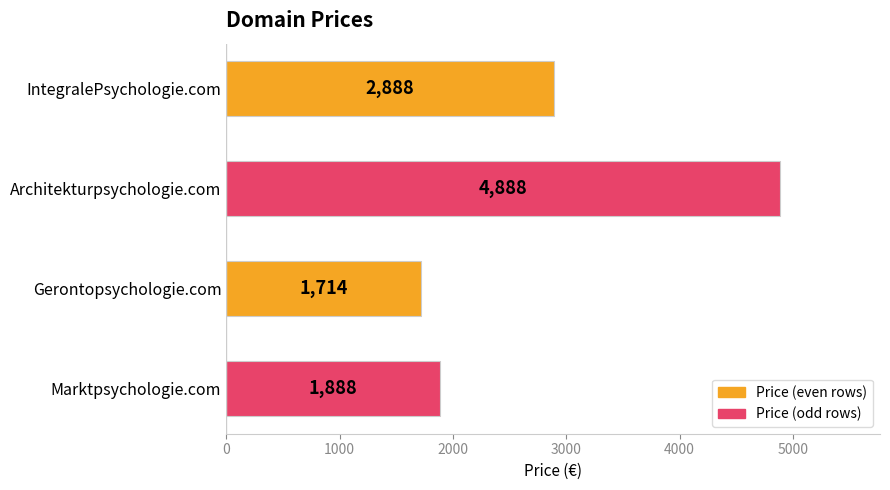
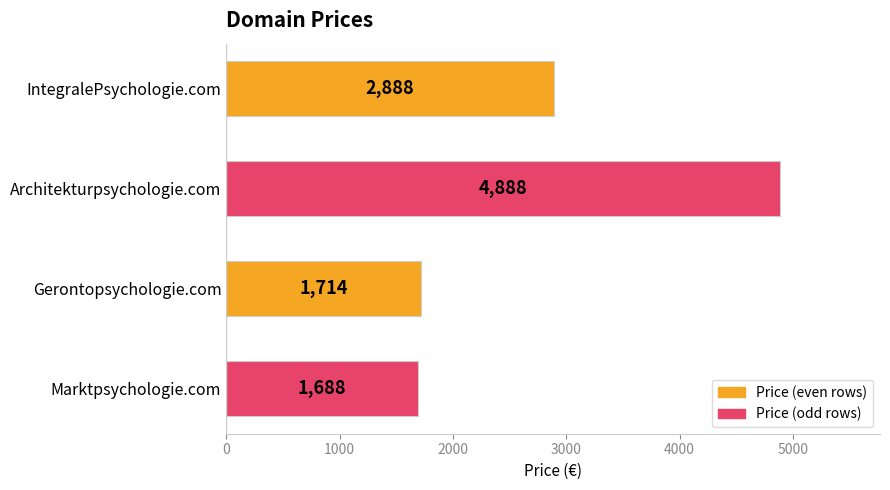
Marktpsychologie.com: 1,888 -> 1,688
